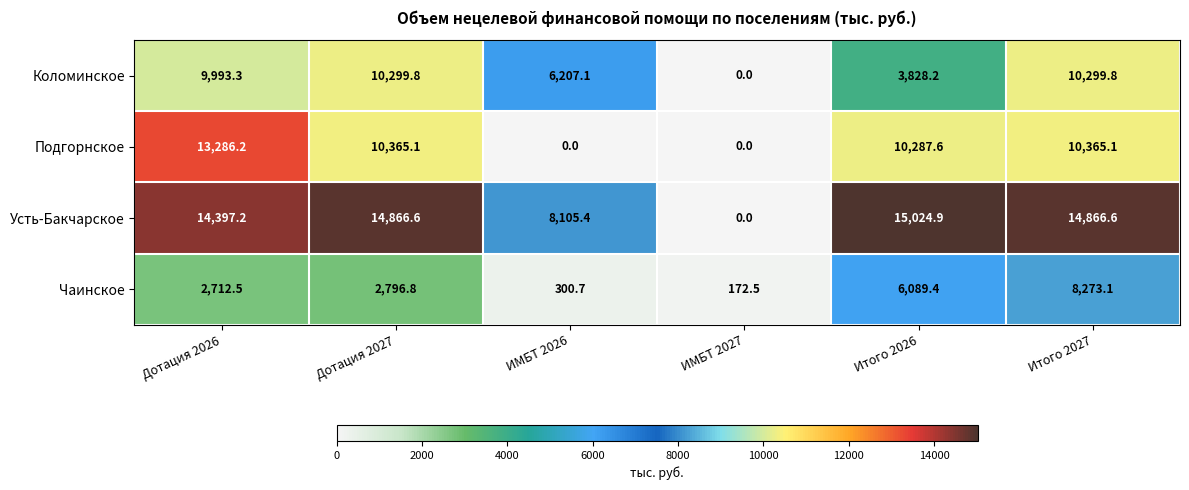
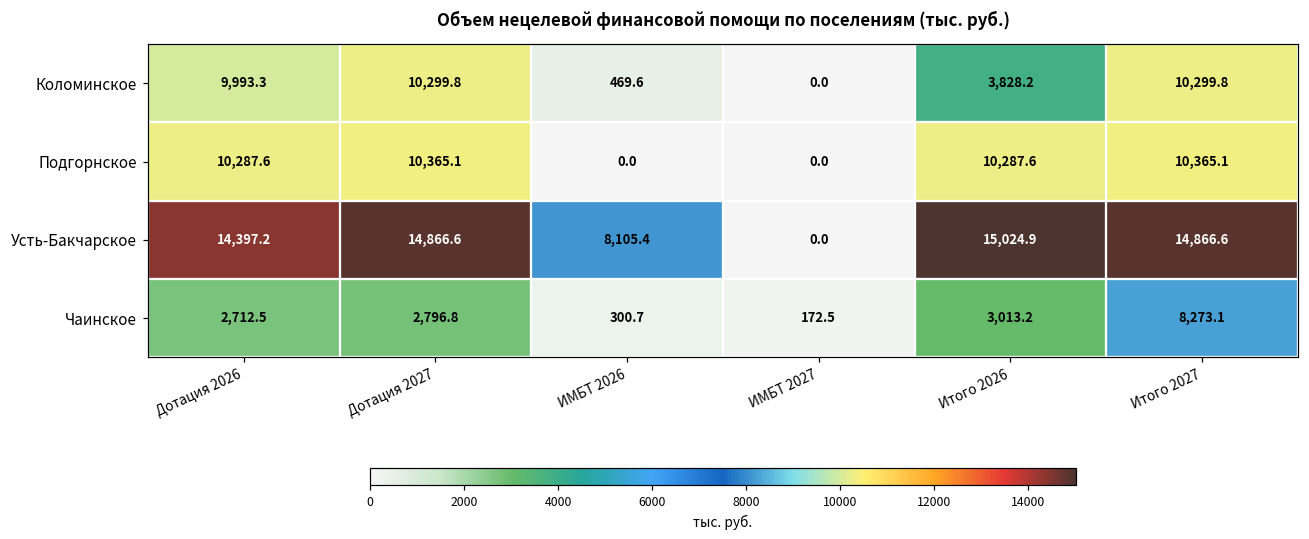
Коломинское, ИМБТ 2026: 6,207.1 -> 469.6
Подгорнское, Дотация 2026: 13,286.2 -> 10,287.6
Чаинское, Итого 2026: 6,089.4 -> 3,013.2
